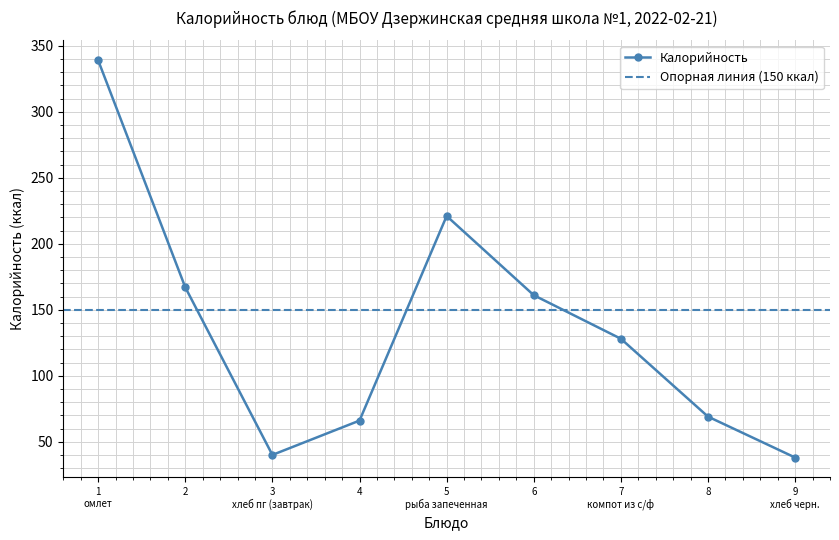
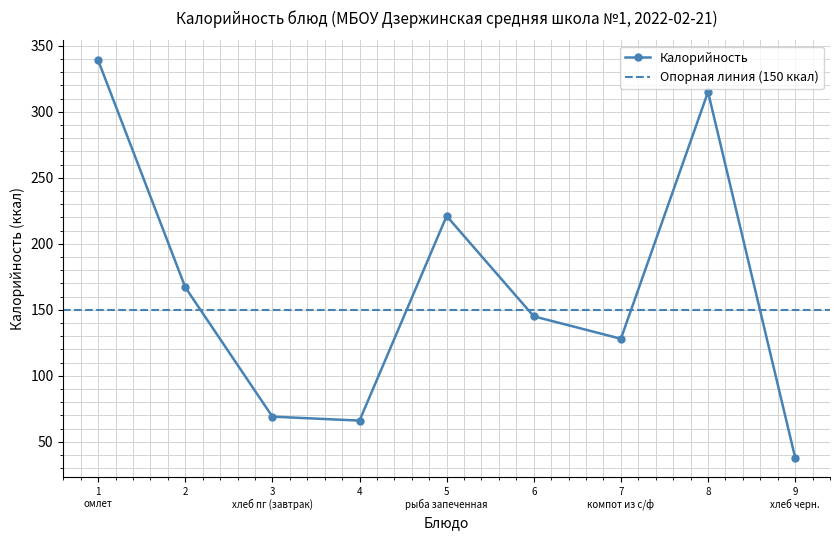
3 хлеб пг (завтрак): 40 -> 69
6: 161 -> 145
8: 69 -> 315
